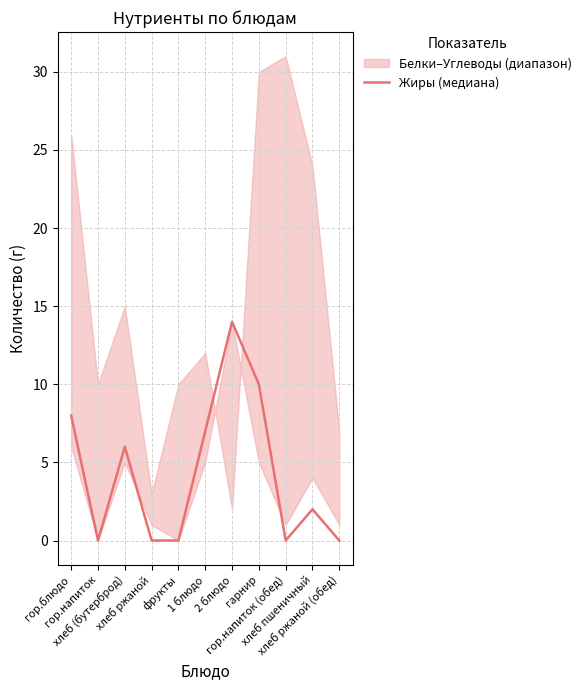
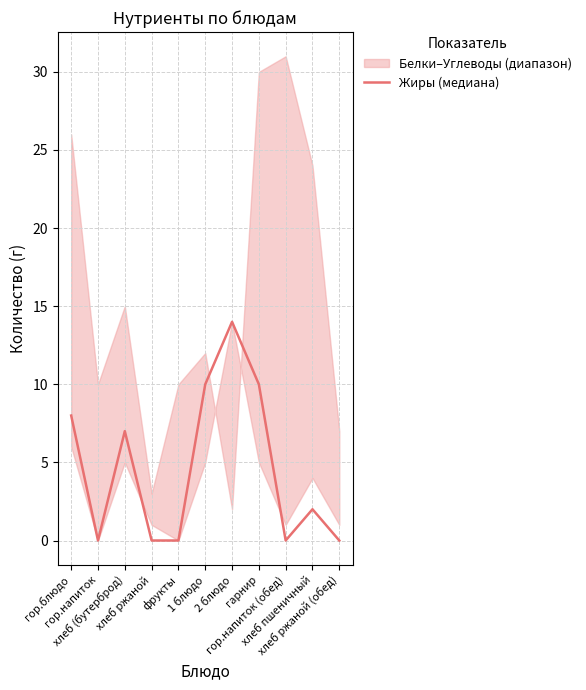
Жиры (медиана), хлеб (бутерброд): 6 -> 7
Жиры (медиана), 1 блюдо: 7 -> 10
